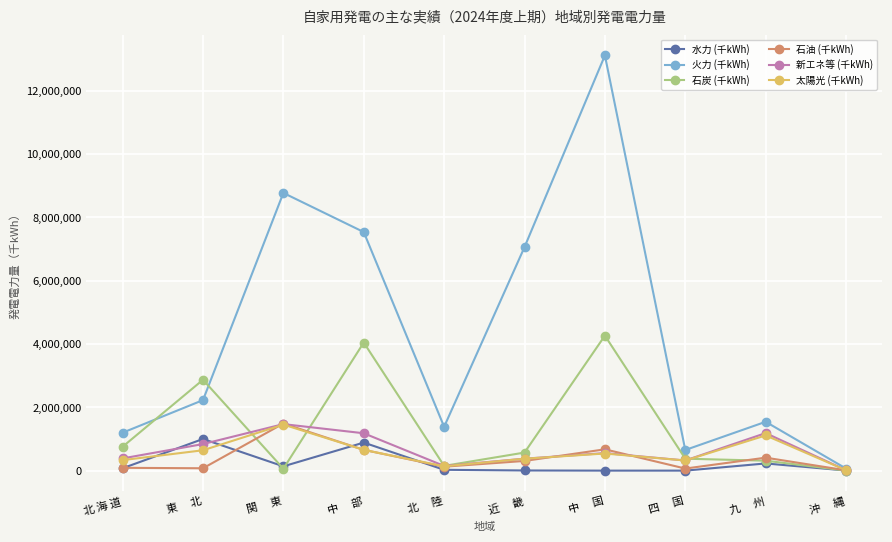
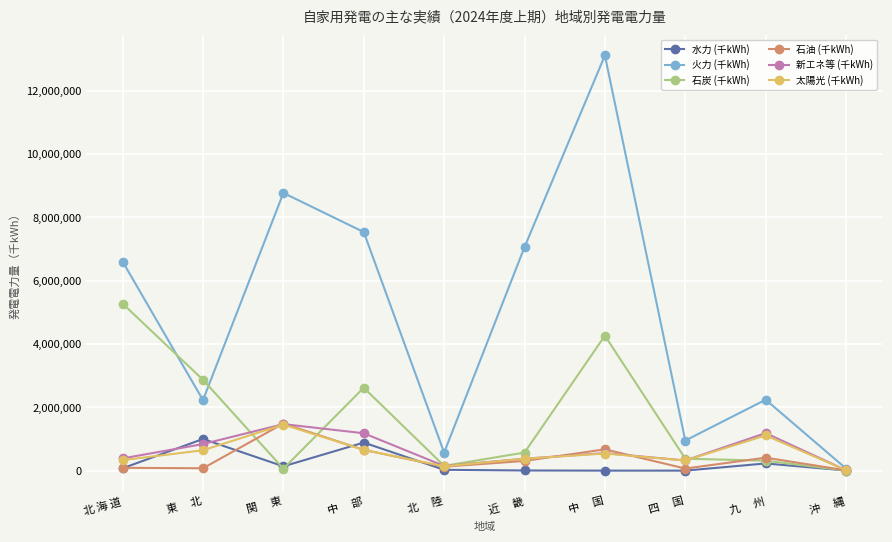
火力 (千kWh), 北 海 道: 1,200,000 -> 6,600,000
石炭 (千kWh), 北 海 道: 800,000 -> 5,300,000
石炭 (千kWh), 中 部: 4,000,000 -> 2,600,000
火力 (千kWh), 北 陸: 1,400,000 -> 600,000
火力 (千kWh), 四 国: 700,000 -> 900,000
火力 (千kWh), 九 州: 1,500,000 -> 2,200,000
